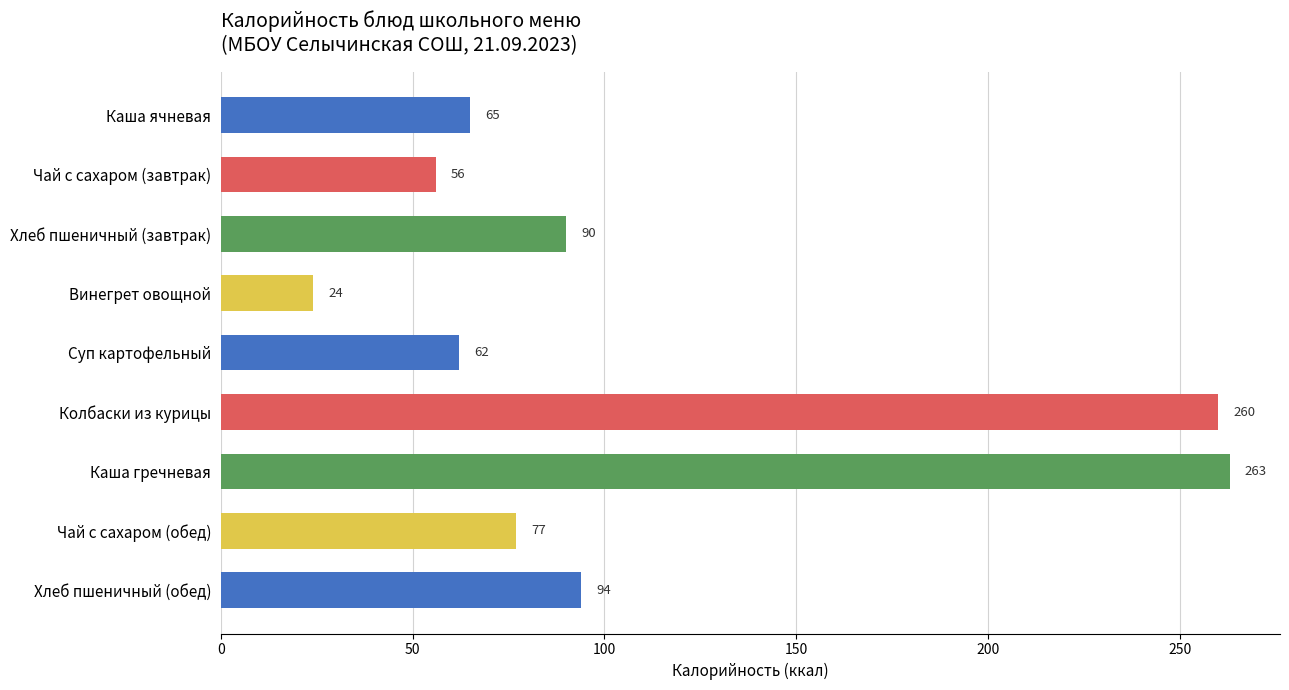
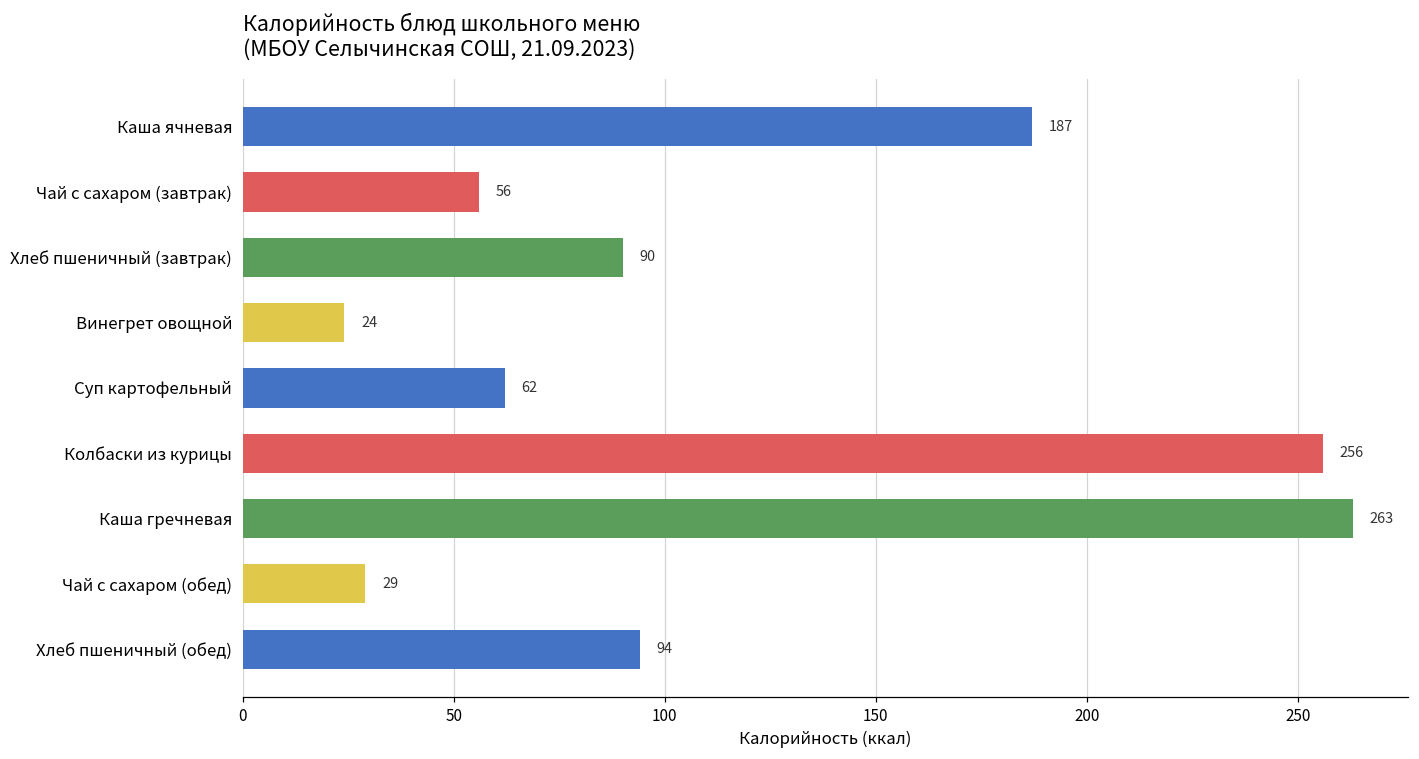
Каша ячневая: 65 -> 187
Колбаски из курицы: 260 -> 256
Чай с сахаром (обед): 77 -> 29
